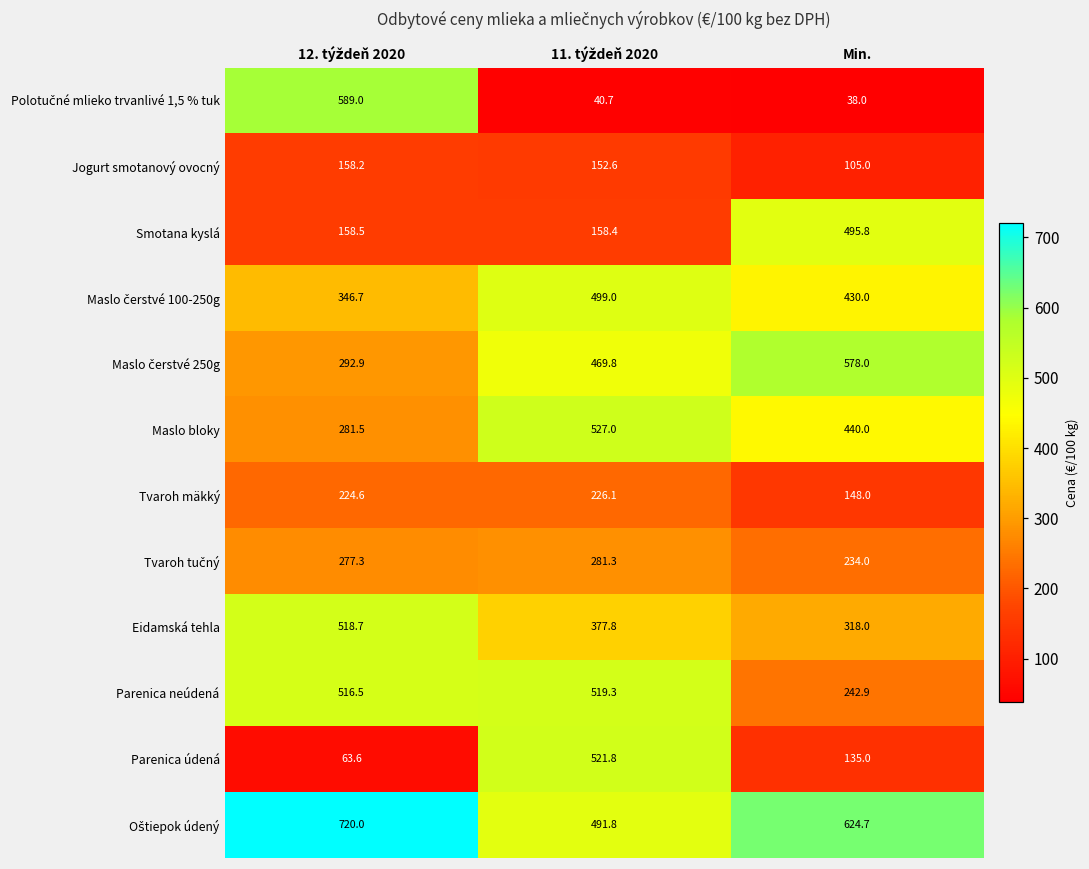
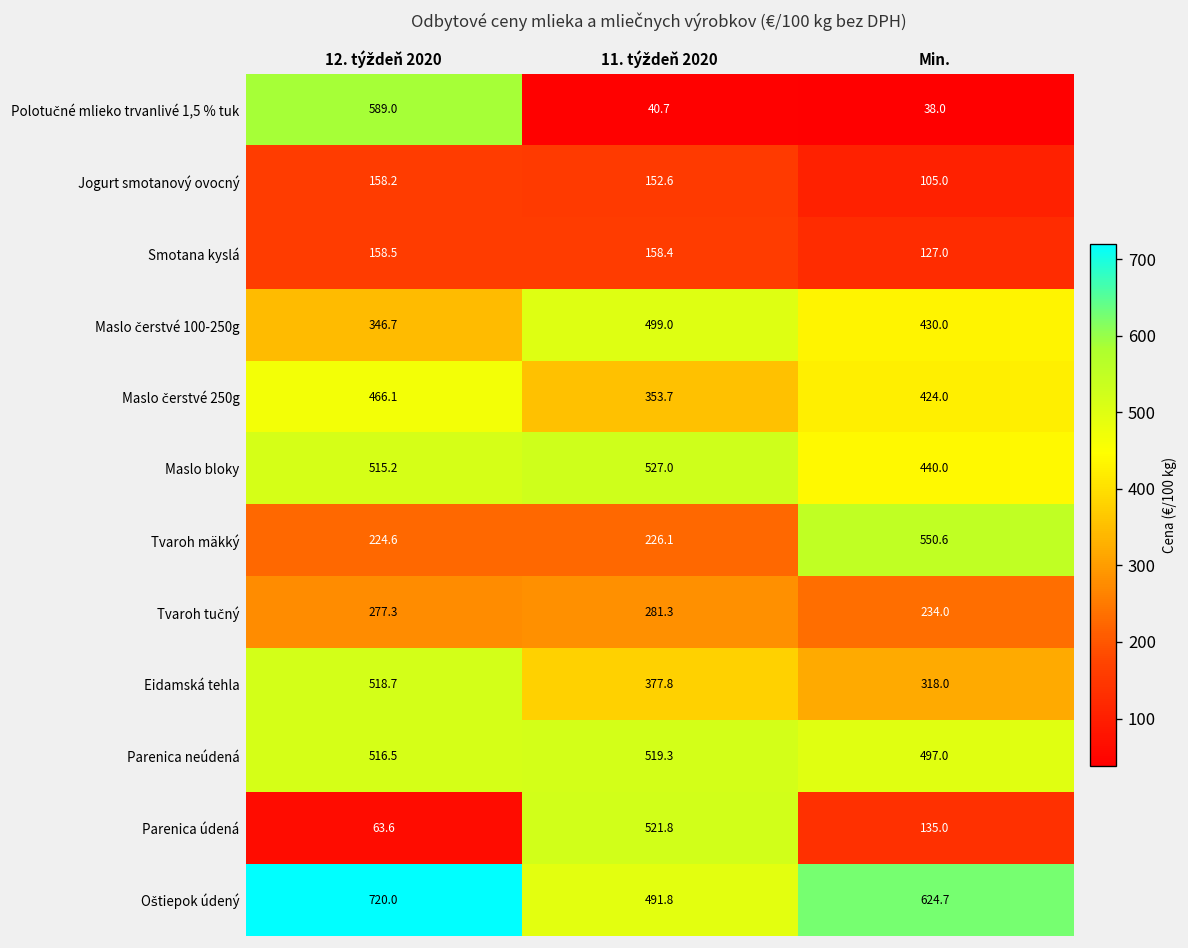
Smotana kyslá, Min.: 495.8 -> 127.0
Maslo čerstvé 250g, 12. týždeň 2020: 292.9 -> 466.1
Maslo čerstvé 250g, 11. týždeň 2020: 469.8 -> 353.7
Maslo čerstvé 250g, Min.: 578.0 -> 424.0
Maslo bloky, 12. týždeň 2020: 281.5 -> 515.2
Tvaroh mäkký, Min.: 148.0 -> 550.6
Parenica neúdená, Min.: 242.9 -> 497.0
